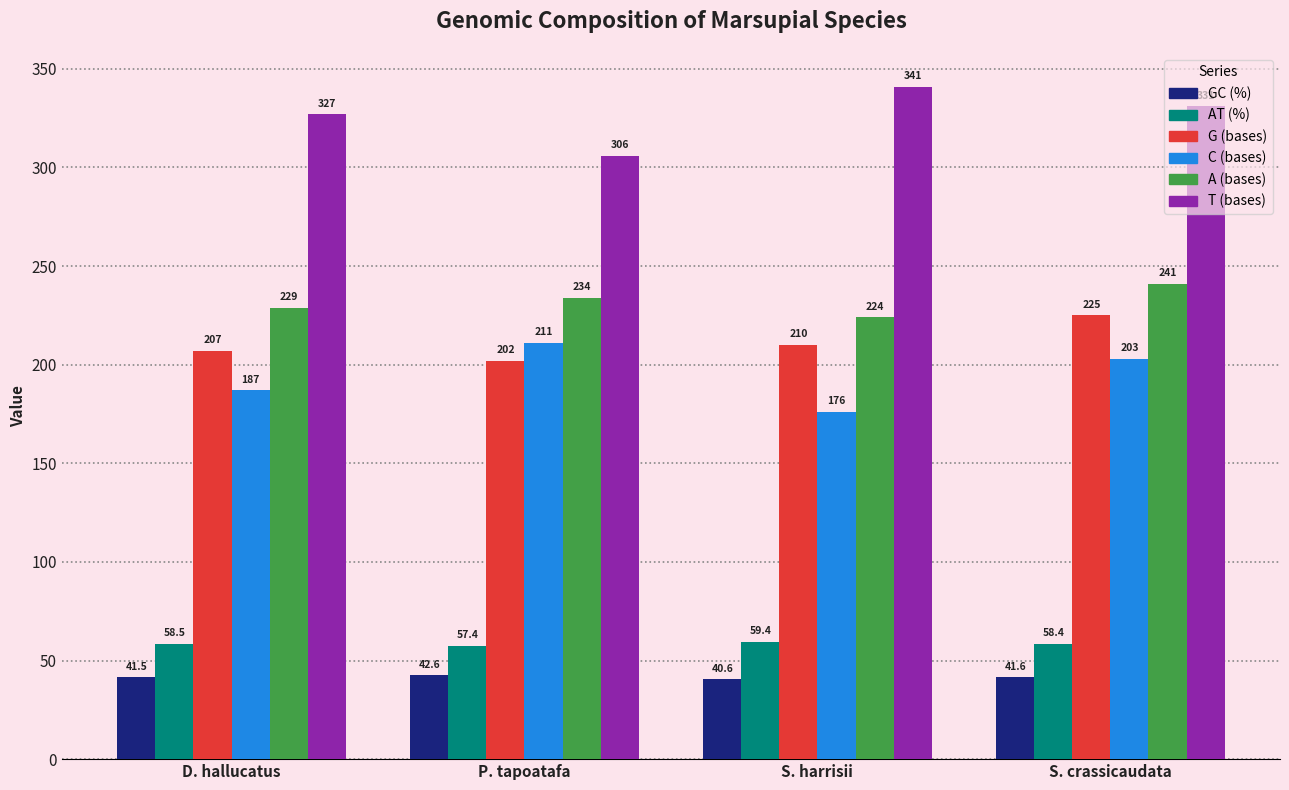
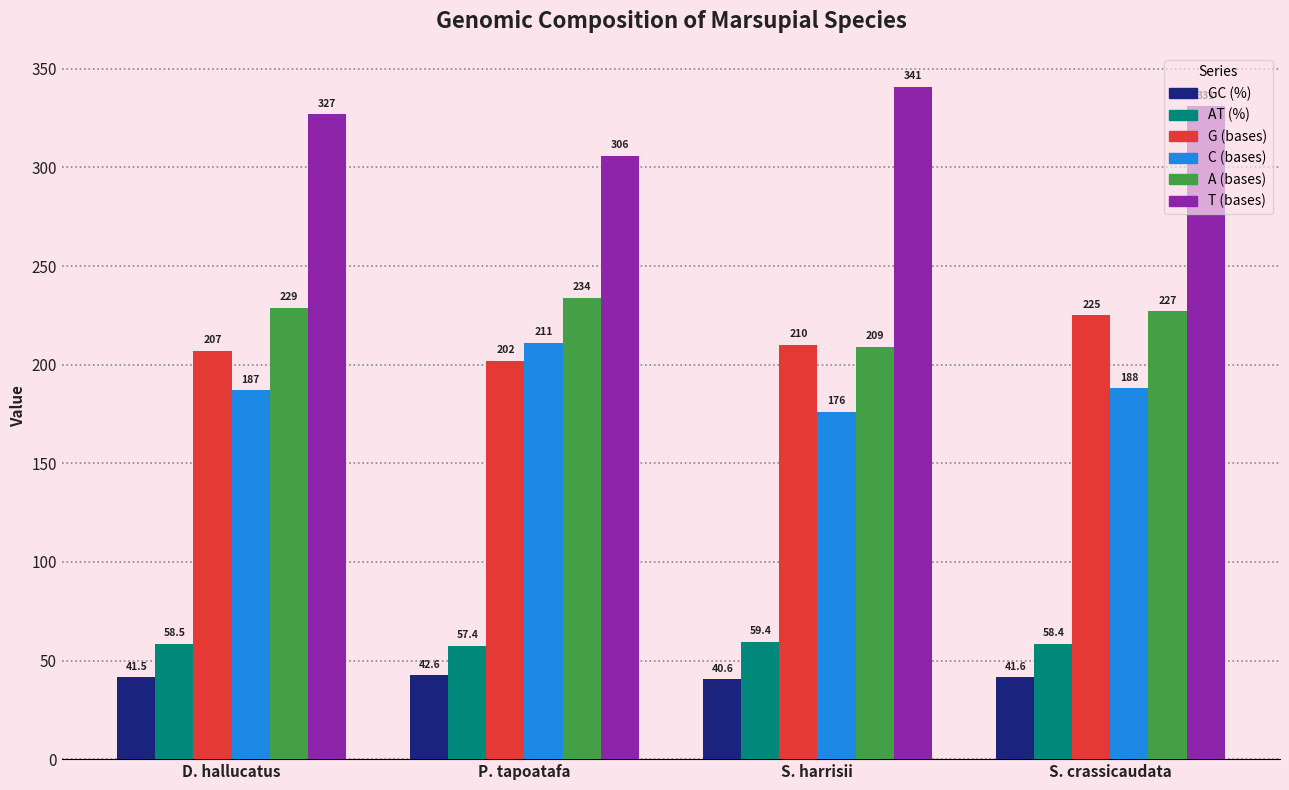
A (bases), S. harrisii: 224 -> 209
C (bases), S. crassicaudata: 203 -> 188
A (bases), S. crassicaudata: 241 -> 227
